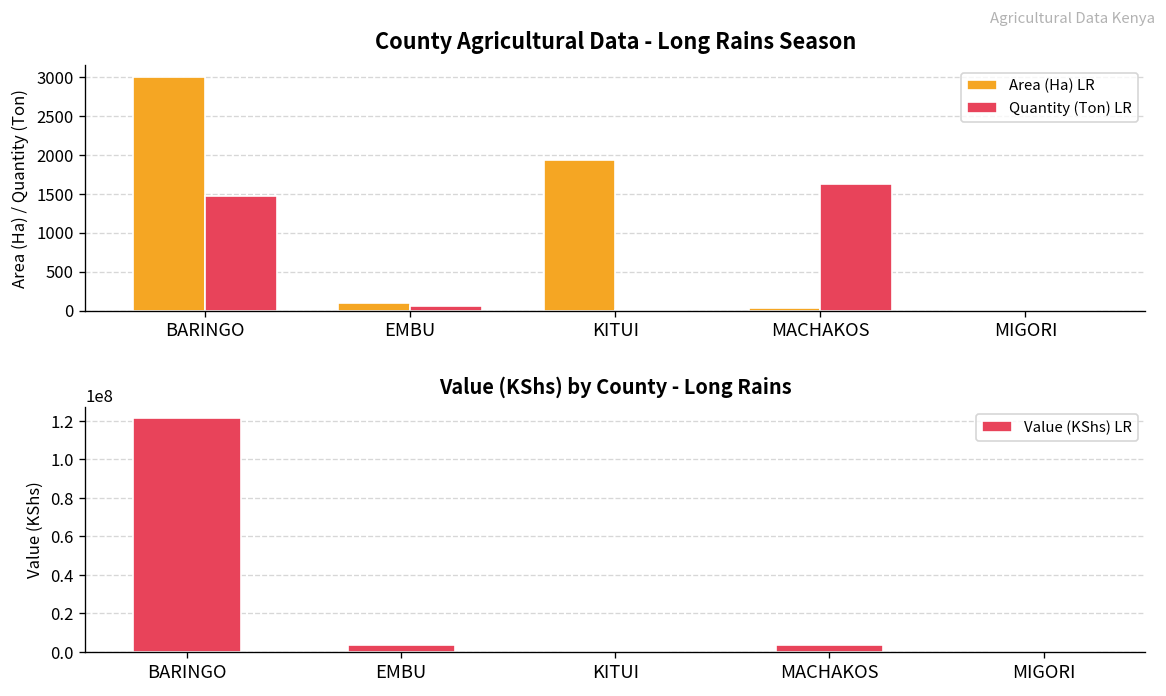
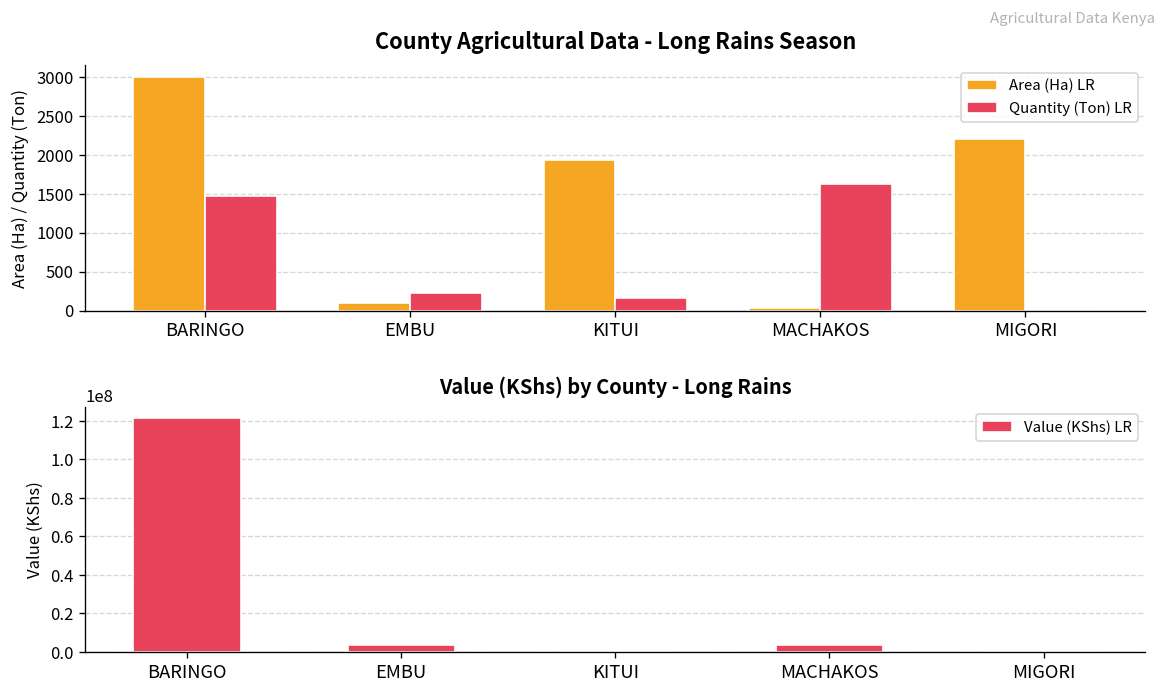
County Agricultural Data - Long Rains Season, Quantity (Ton) LR, EMBU: 100 -> 200
County Agricultural Data - Long Rains Season, Quantity (Ton) LR, KITUI: 0 -> 200
County Agricultural Data - Long Rains Season, Area (Ha) LR, MIGORI: 0 -> 2200
